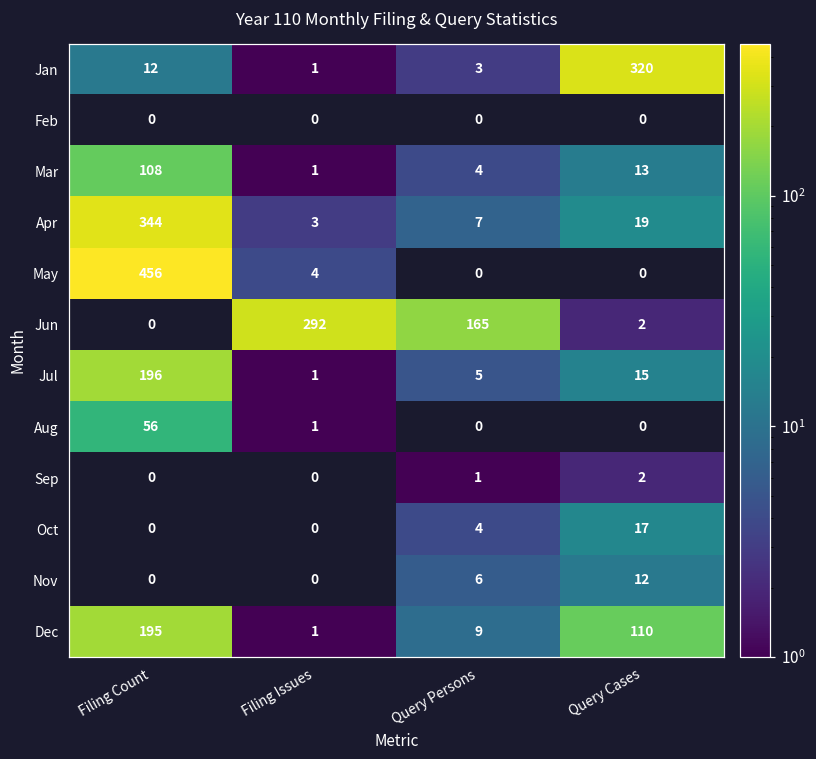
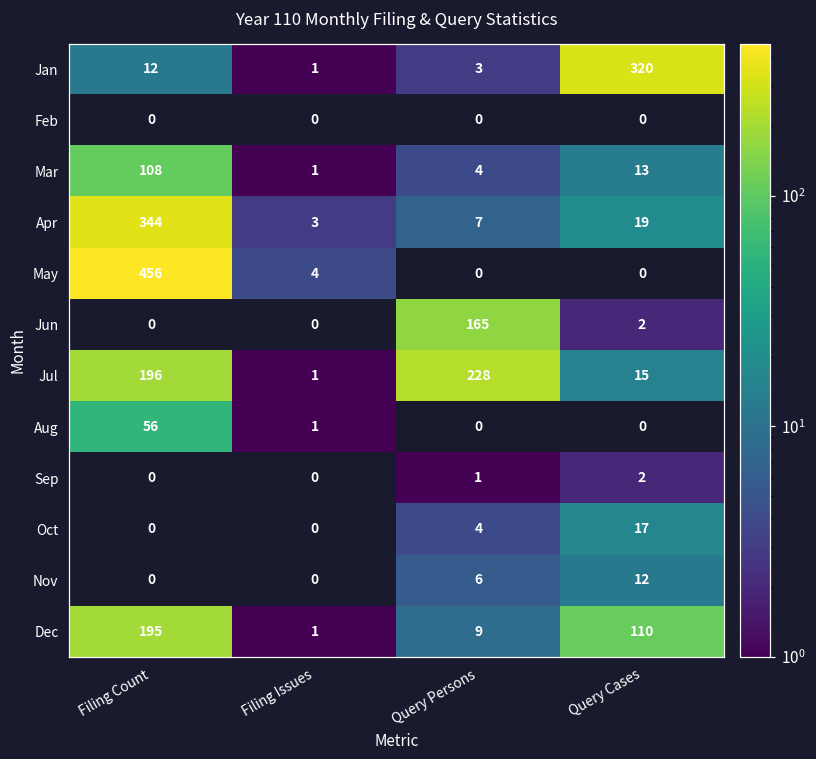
Jun, Filing Issues: 292 -> 0
Jul, Query Persons: 5 -> 228
